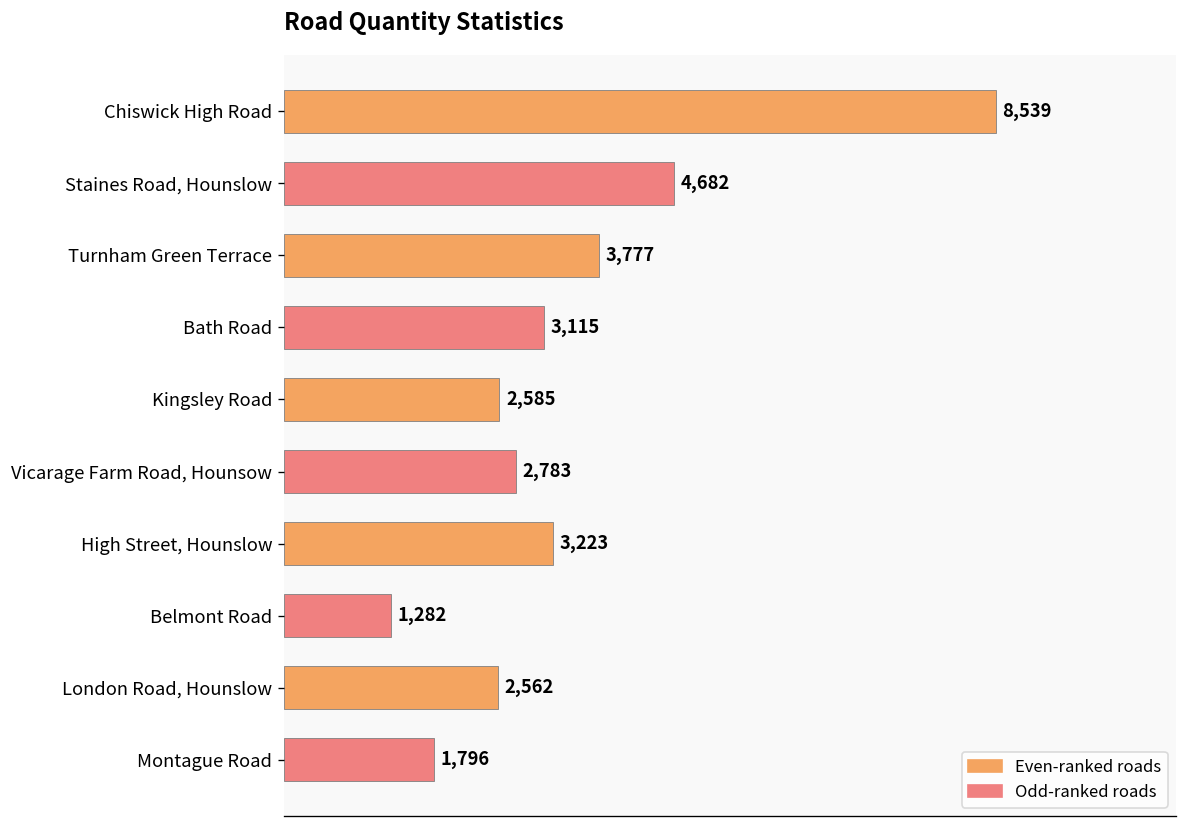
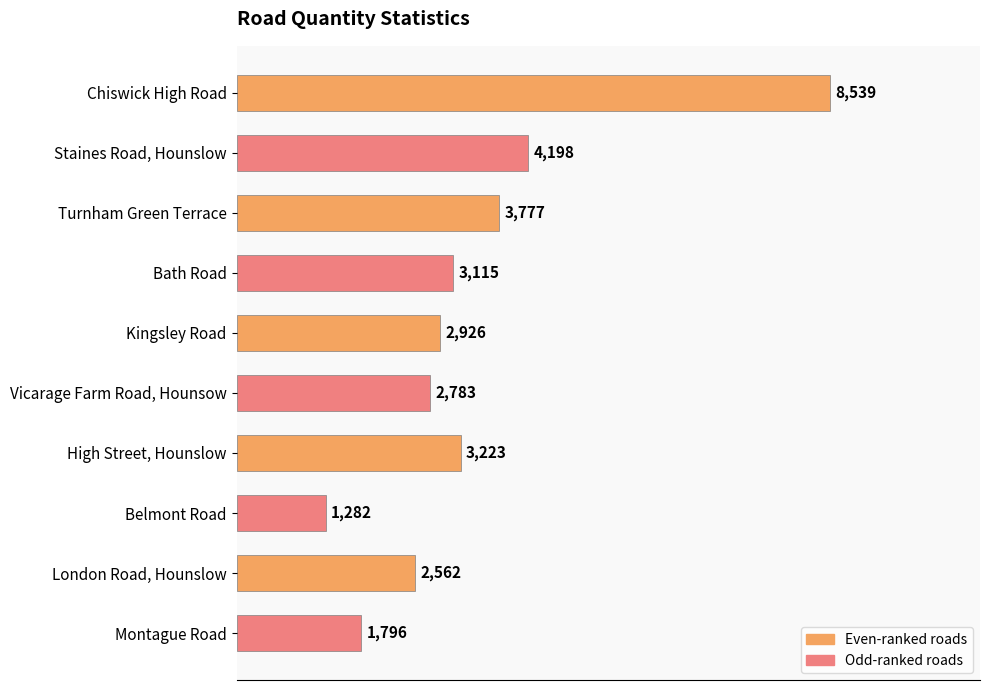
Staines Road, Hounslow: 4,682 -> 4,198
Kingsley Road: 2,585 -> 2,926
